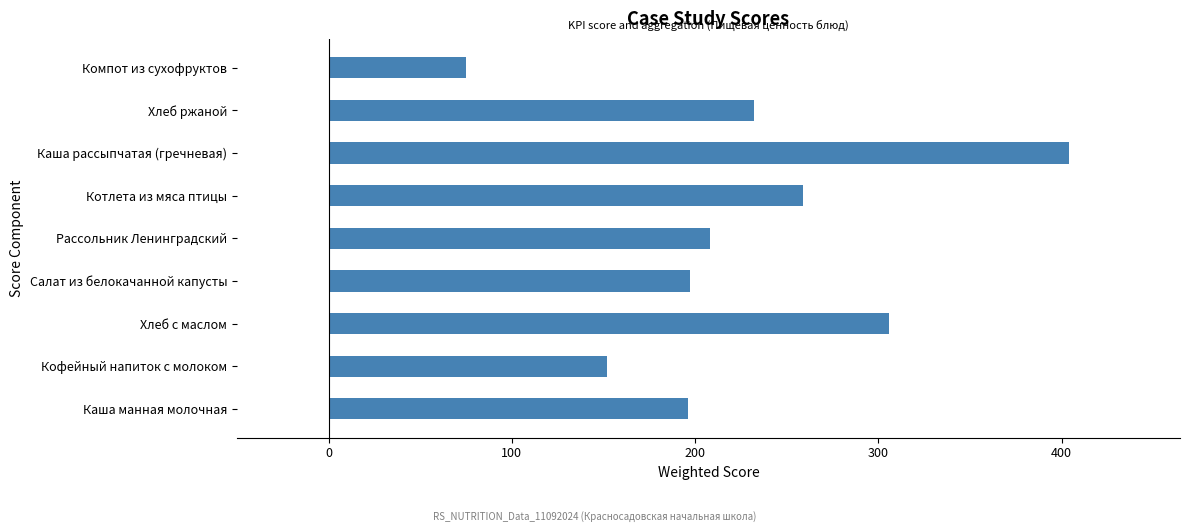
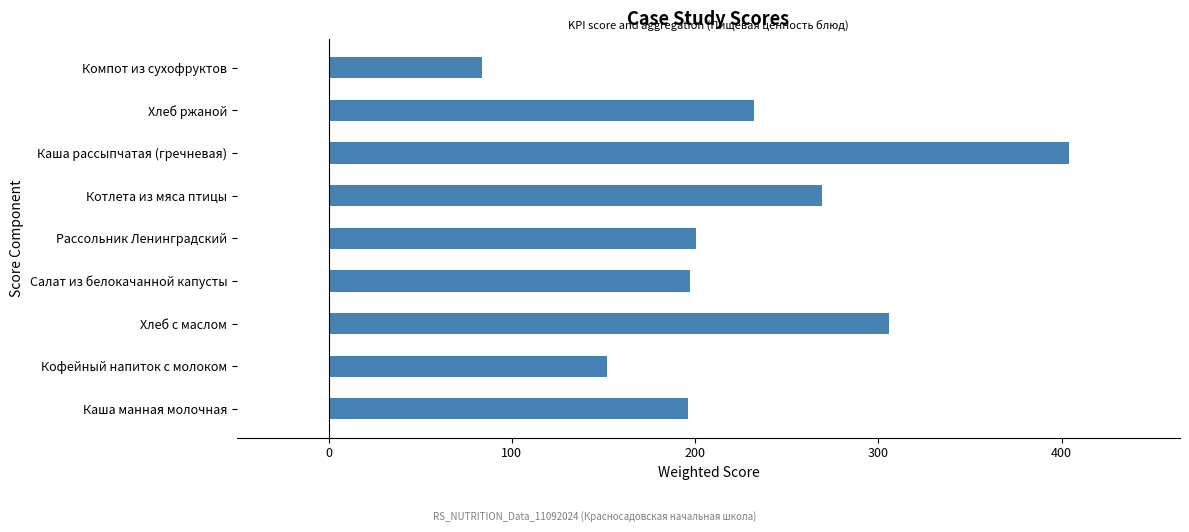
Компот из сухофруктов: 75 -> 84
Котлета из мяса птицы: 259 -> 269
Рассольник Ленинградский: 208 -> 200
